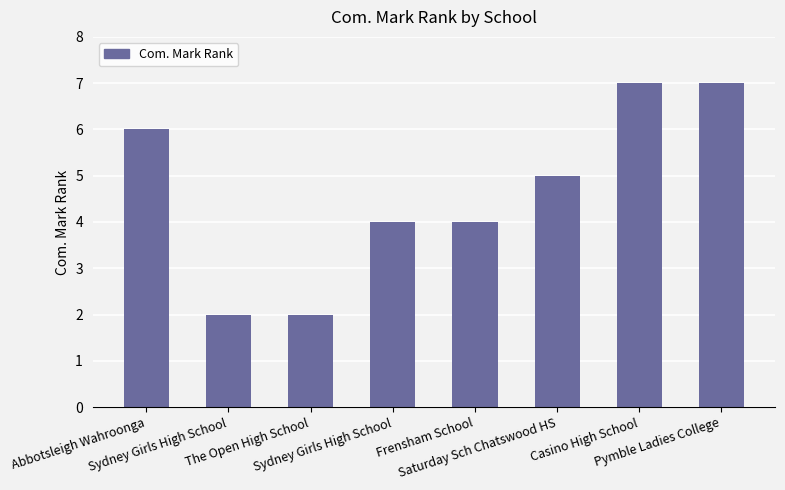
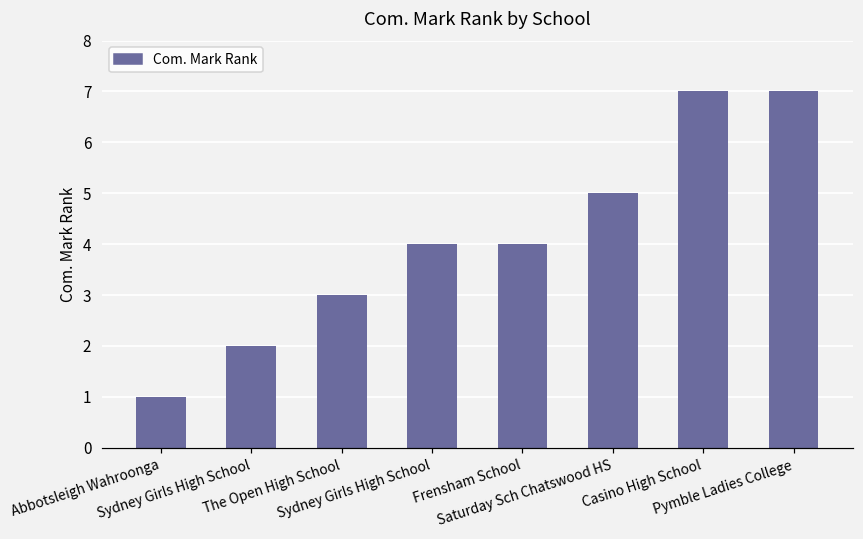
Abbotsleigh Wahroonga: 6 -> 1
The Open High School: 2 -> 3
